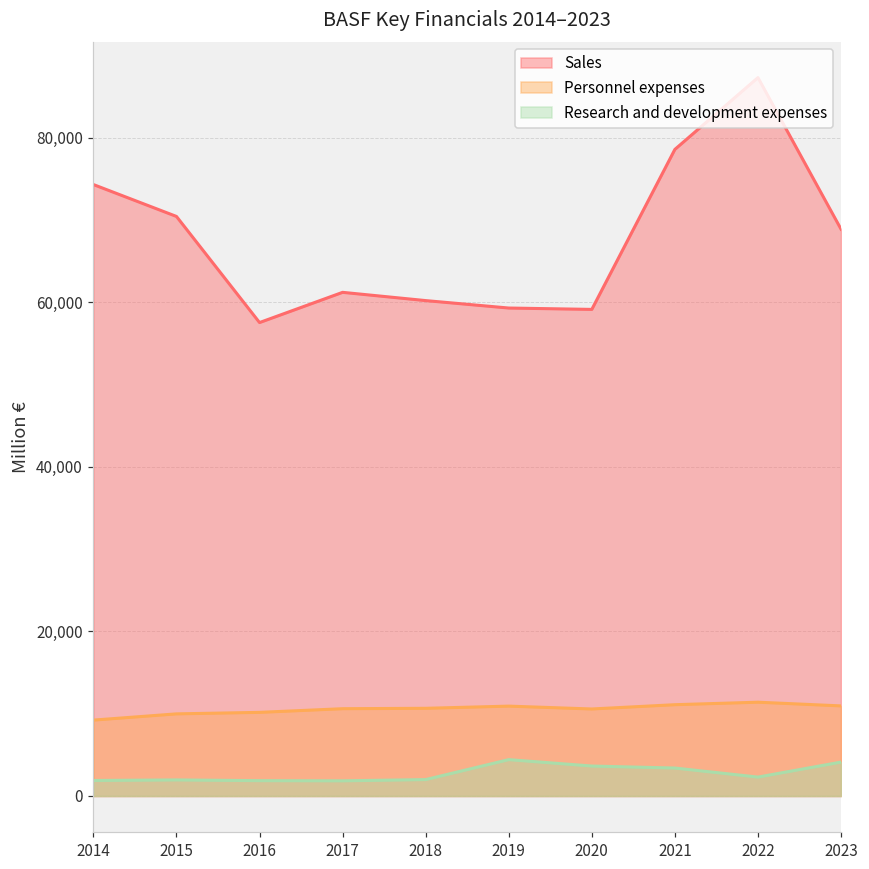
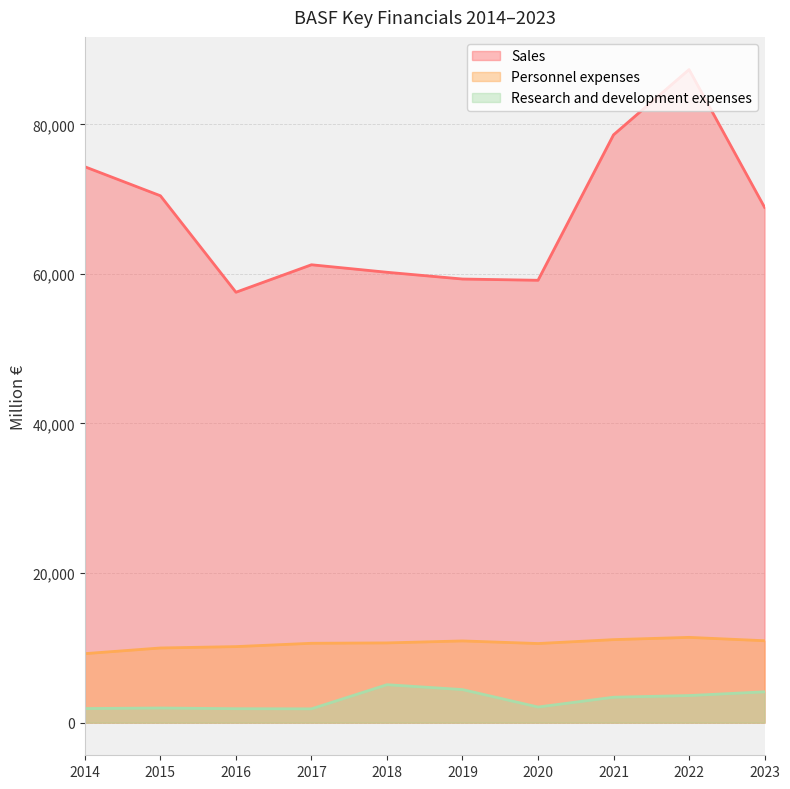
Research and development expenses, 2018: 2,000 -> 5,000
Research and development expenses, 2020: 4,000 -> 2,000
Research and development expenses, 2022: 2,000 -> 4,000
